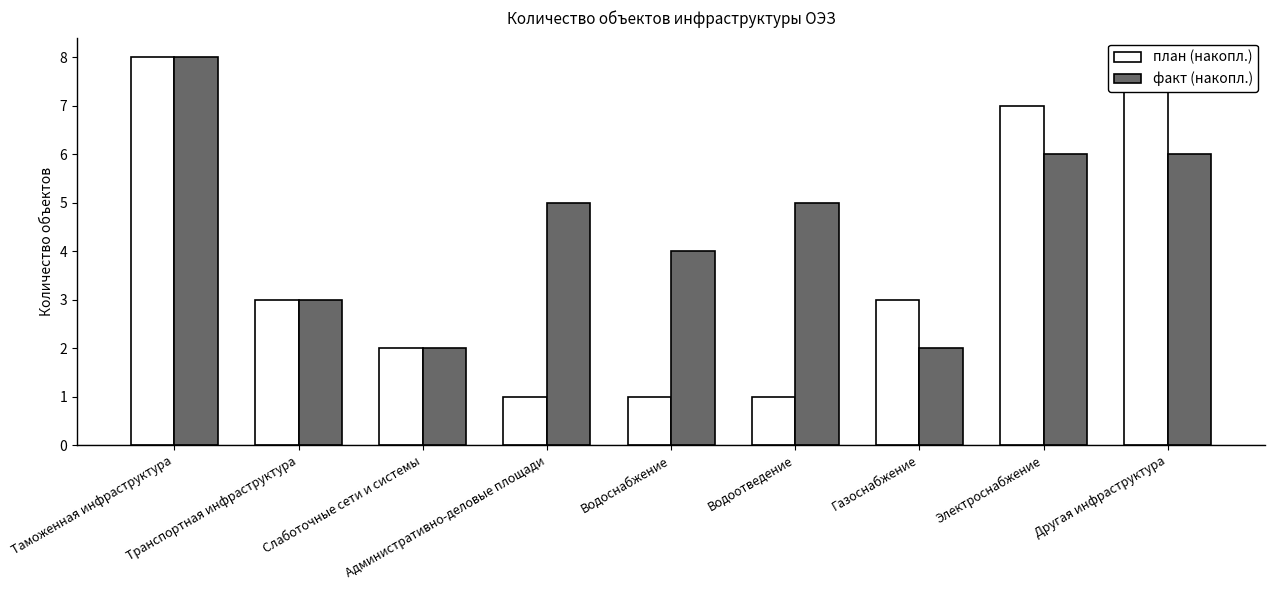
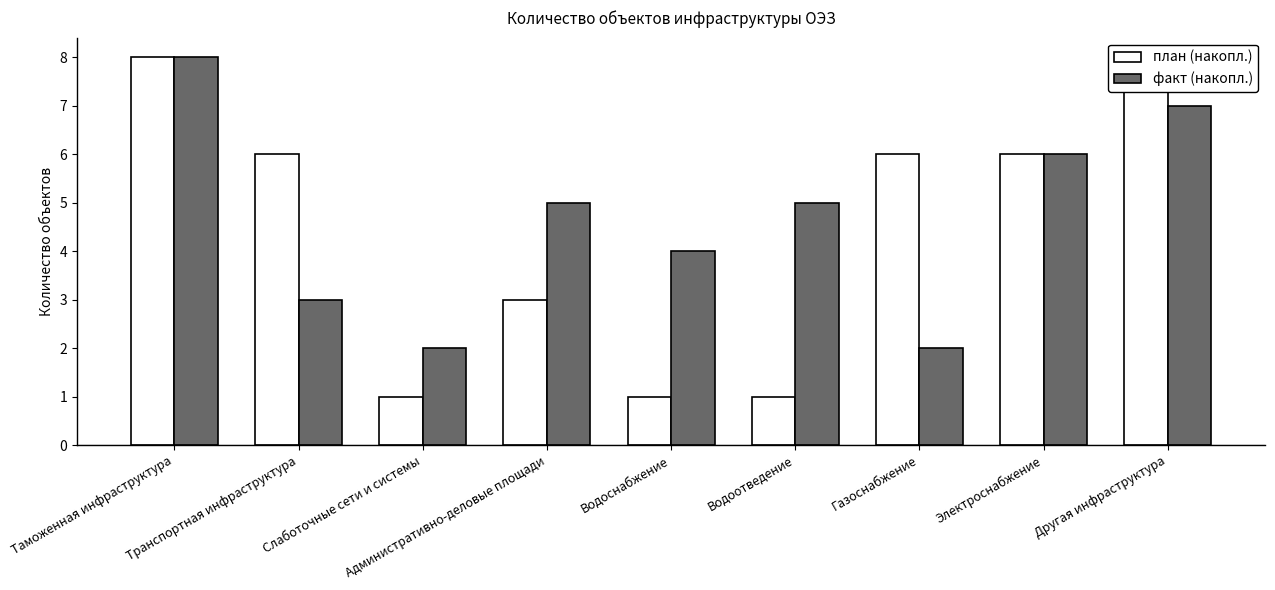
план (накопл.), Транспортная инфраструктура: 3 -> 6
план (накопл.), Слаботочные сети и системы: 2 -> 1
план (накопл.), Административно-деловые площади: 1 -> 3
план (накопл.), Газоснабжение: 3 -> 6
план (накопл.), Электроснабжение: 7 -> 6
факт (накопл.), Другая инфраструктура: 6 -> 7
